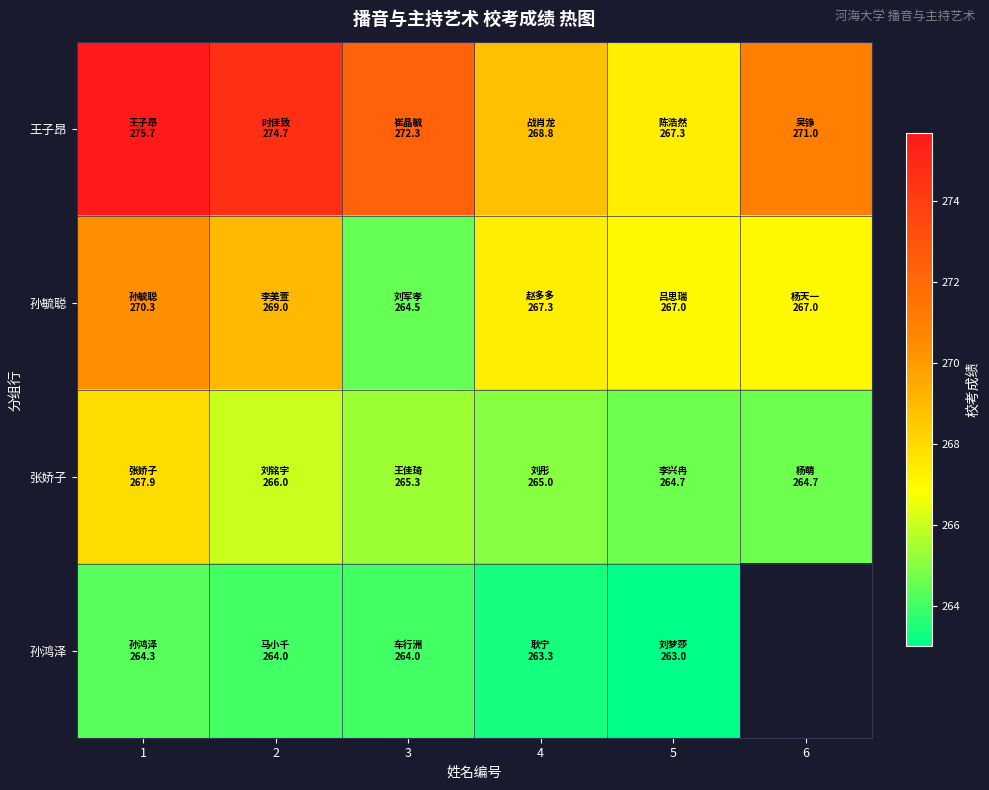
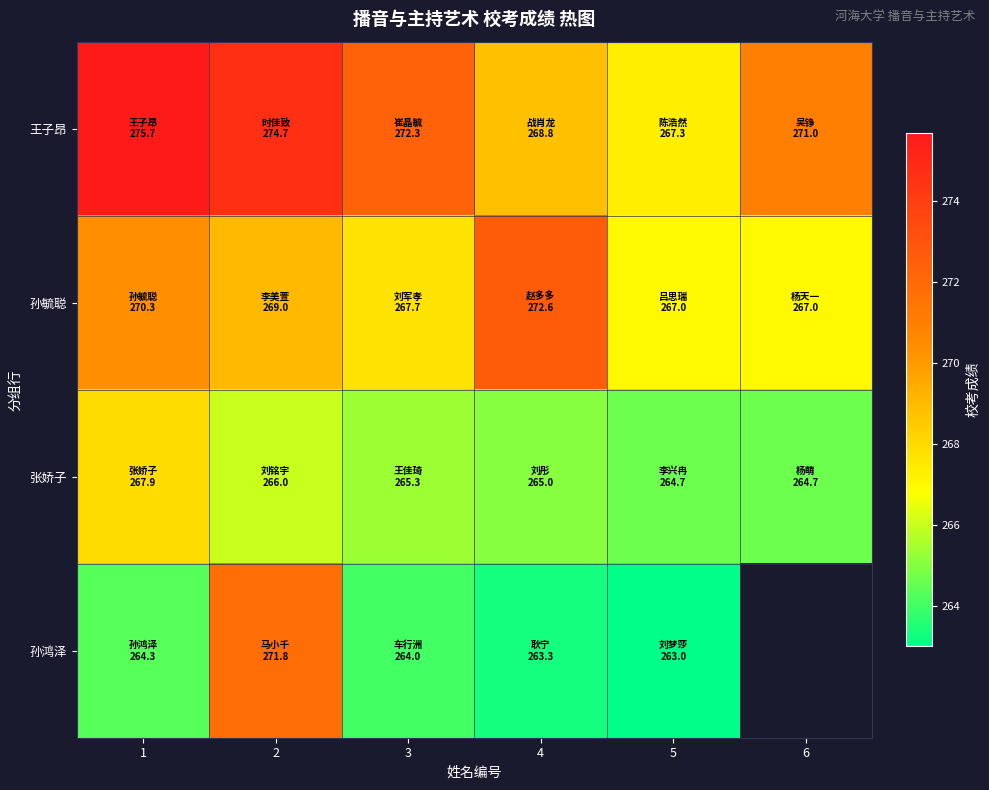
孙毓聪, 3: 264.5 -> 267.7
孙毓聪, 4: 267.3 -> 272.6
孙鸿泽, 2: 264.0 -> 271.8
